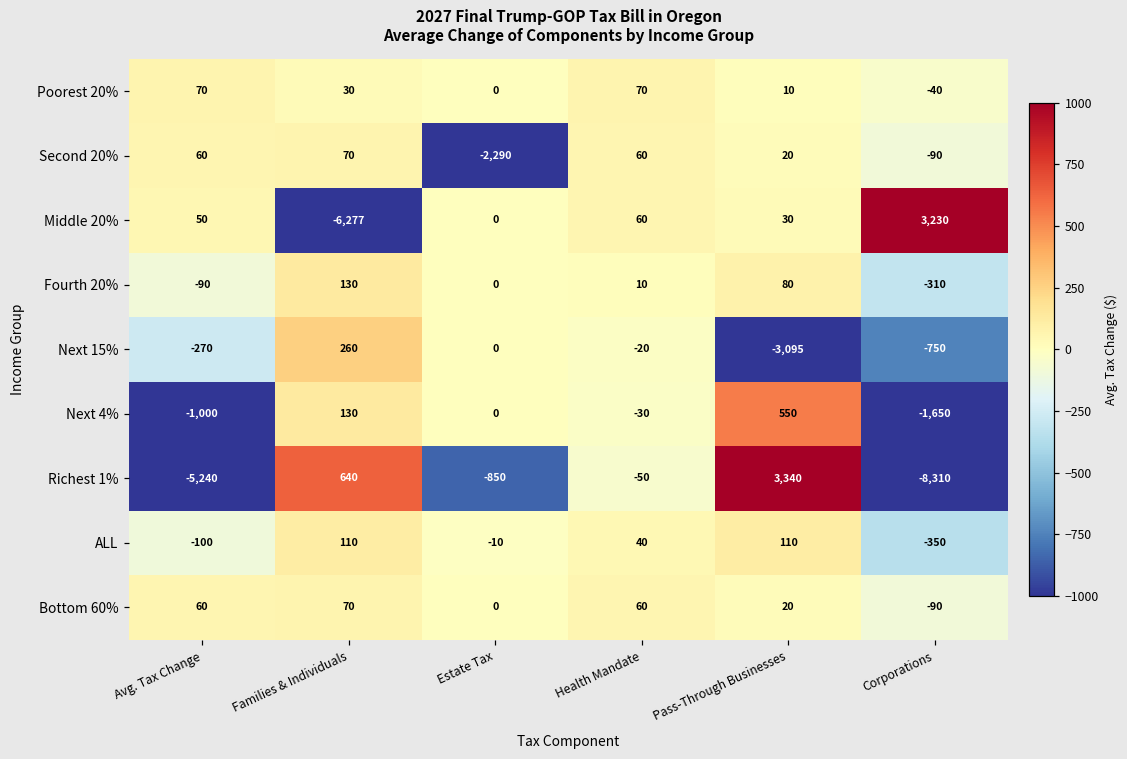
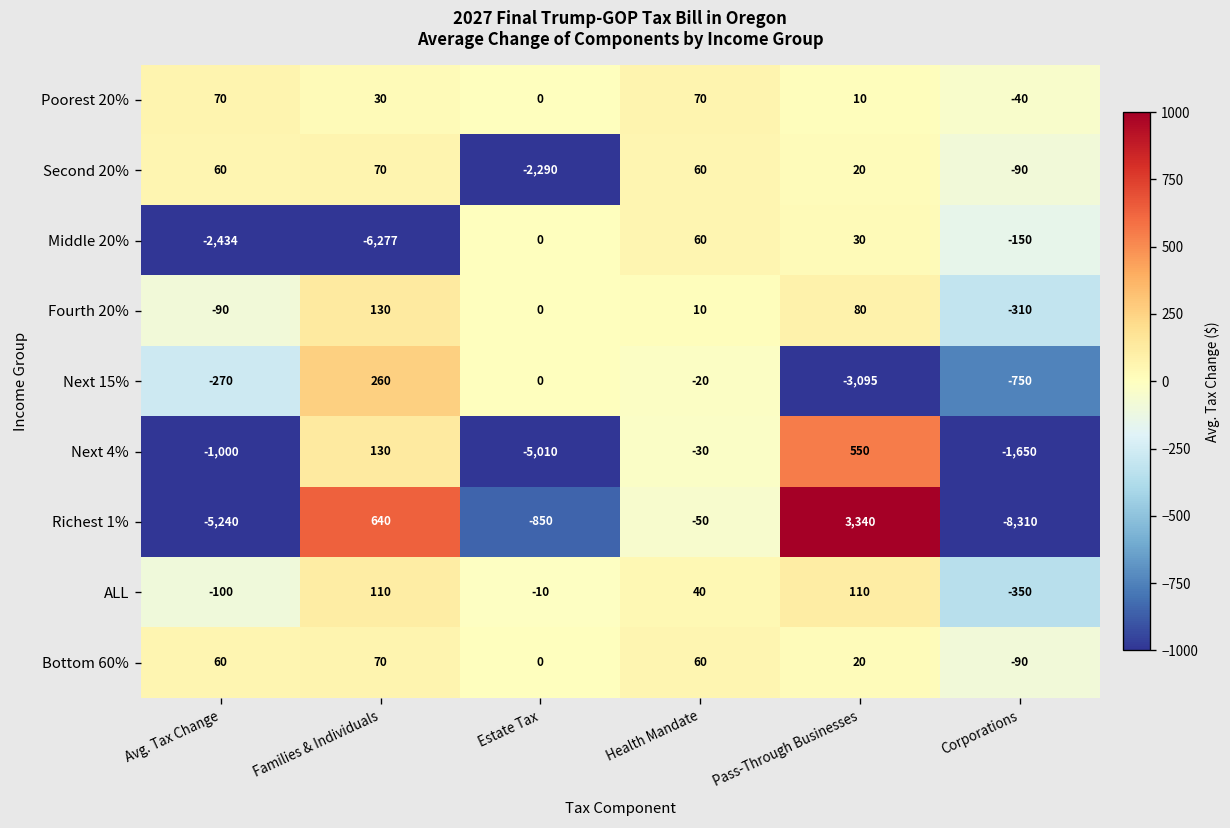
Middle 20%, Avg. Tax Change: 50 -> -2,434
Middle 20%, Corporations: 3,230 -> -150
Next 4%, Estate Tax: 0 -> -5,010
